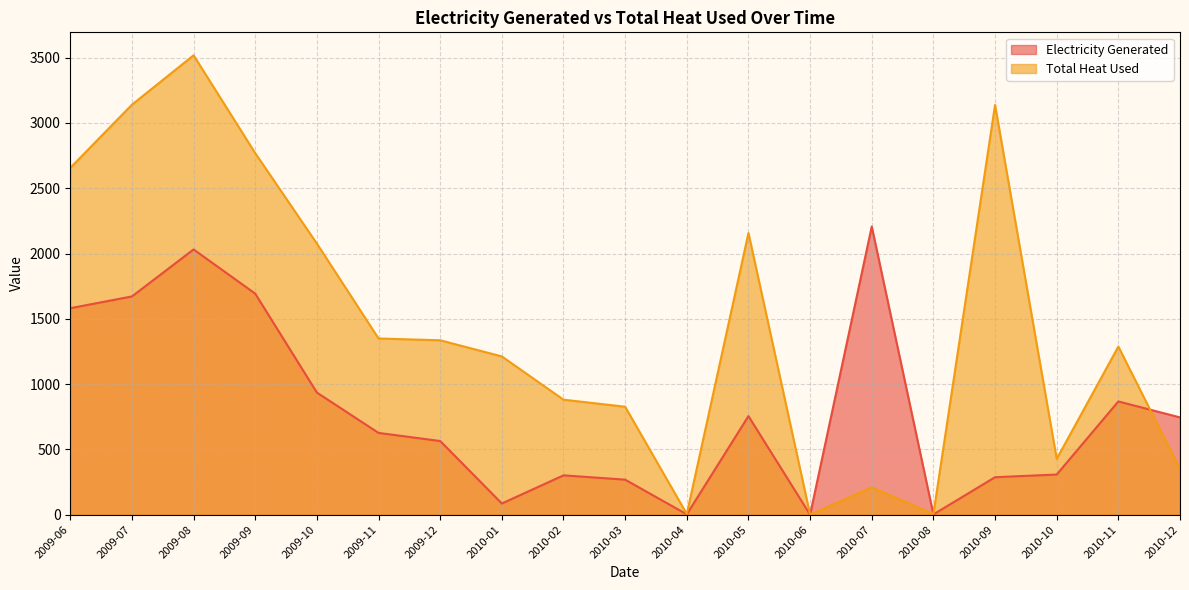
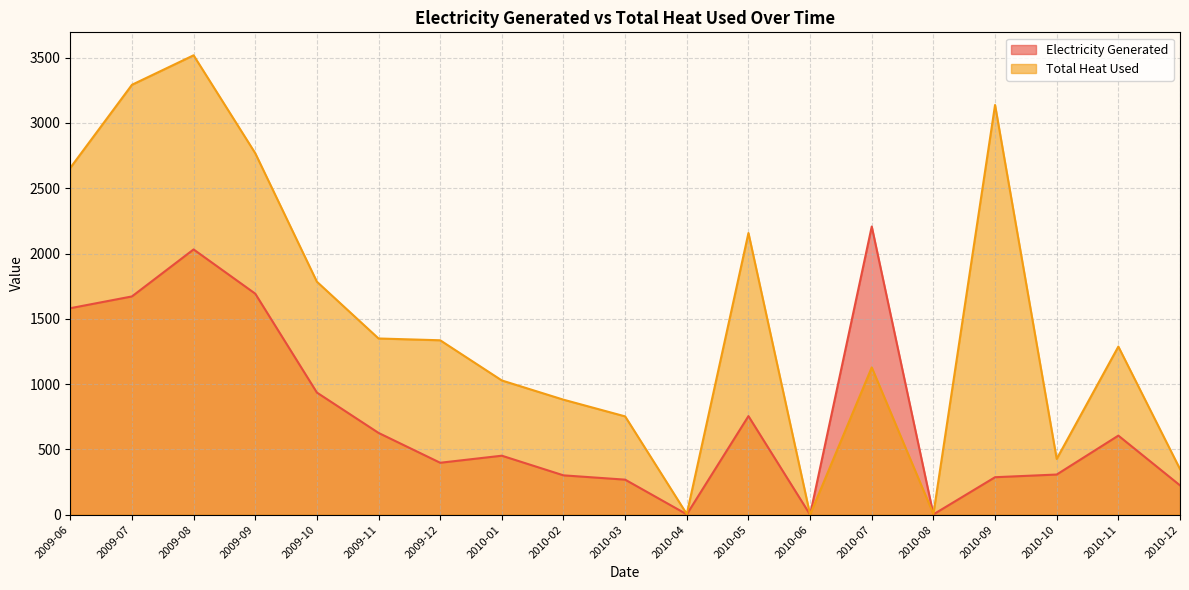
Total Heat Used, 2009-07: 3140 -> 3290
Total Heat Used, 2009-10: 2080 -> 1780
Electricity Generated, 2009-12: 560 -> 400
Electricity Generated, 2010-01: 90 -> 450
Total Heat Used, 2010-01: 1210 -> 1030
Total Heat Used, 2010-03: 830 -> 750
Total Heat Used, 2010-07: 210 -> 1130
Electricity Generated, 2010-11: 870 -> 610
Electricity Generated, 2010-12: 740 -> 220
